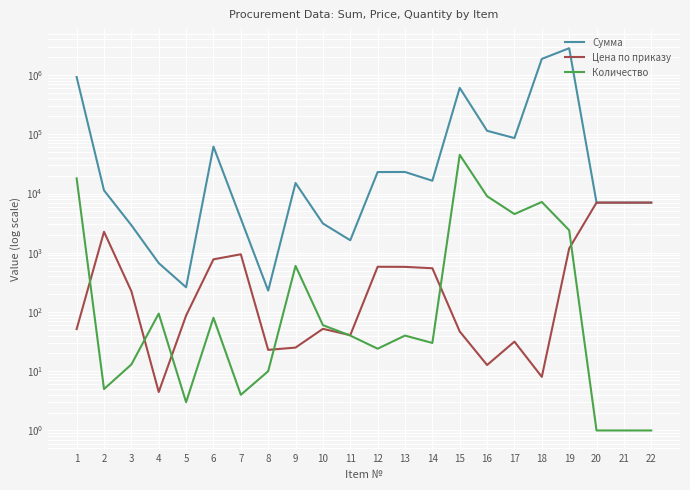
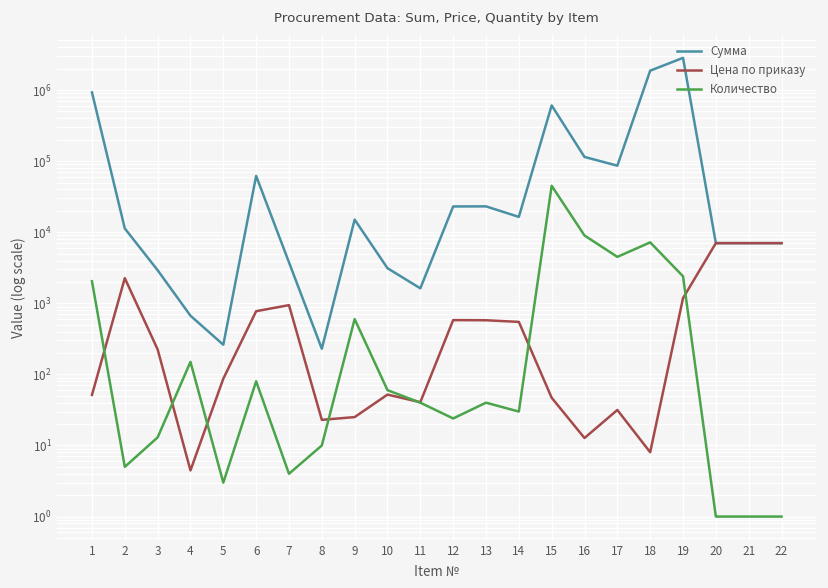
Количество, 1: 18000 -> 2000
Количество, 4: 90 -> 150
